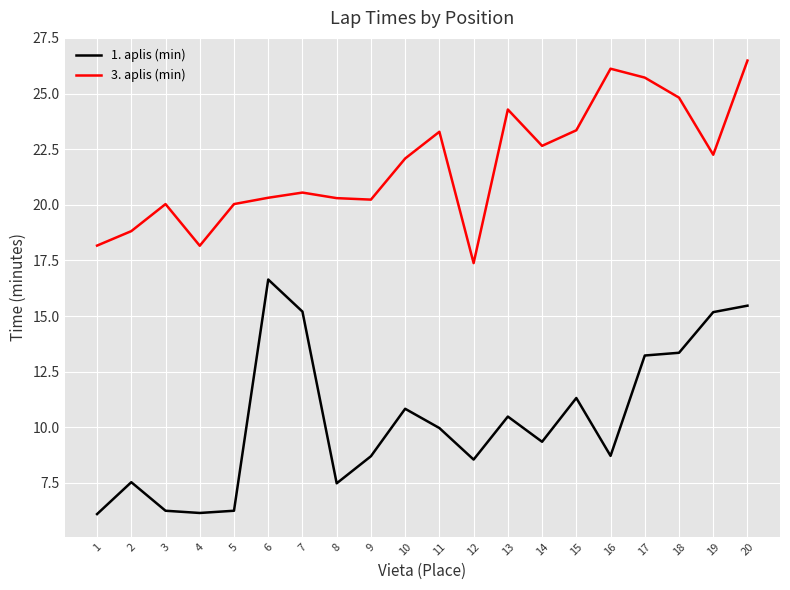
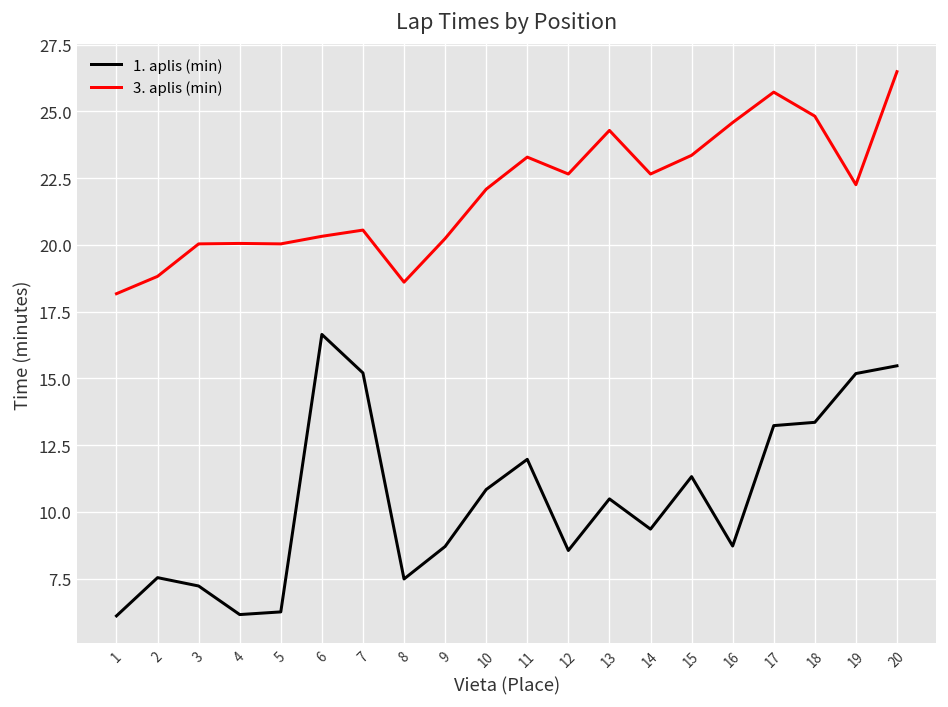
1. aplis (min), 3: 6.3 -> 7.2
3. aplis (min), 4: 18.2 -> 20.1
3. aplis (min), 8: 20.3 -> 18.6
1. aplis (min), 11: 10.0 -> 12.0
3. aplis (min), 12: 17.4 -> 22.7
3. aplis (min), 16: 26.1 -> 24.6
